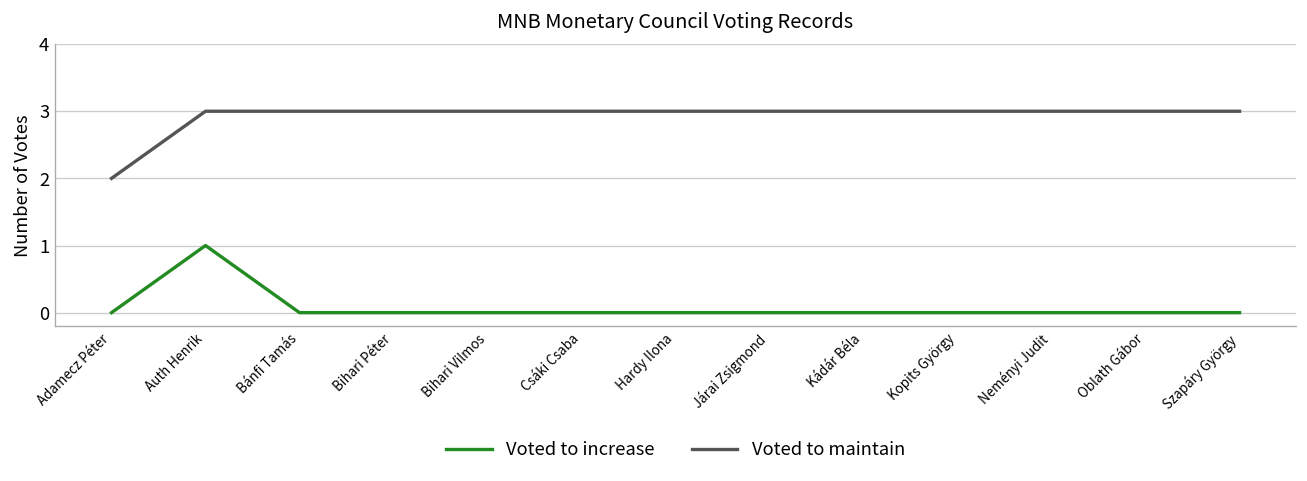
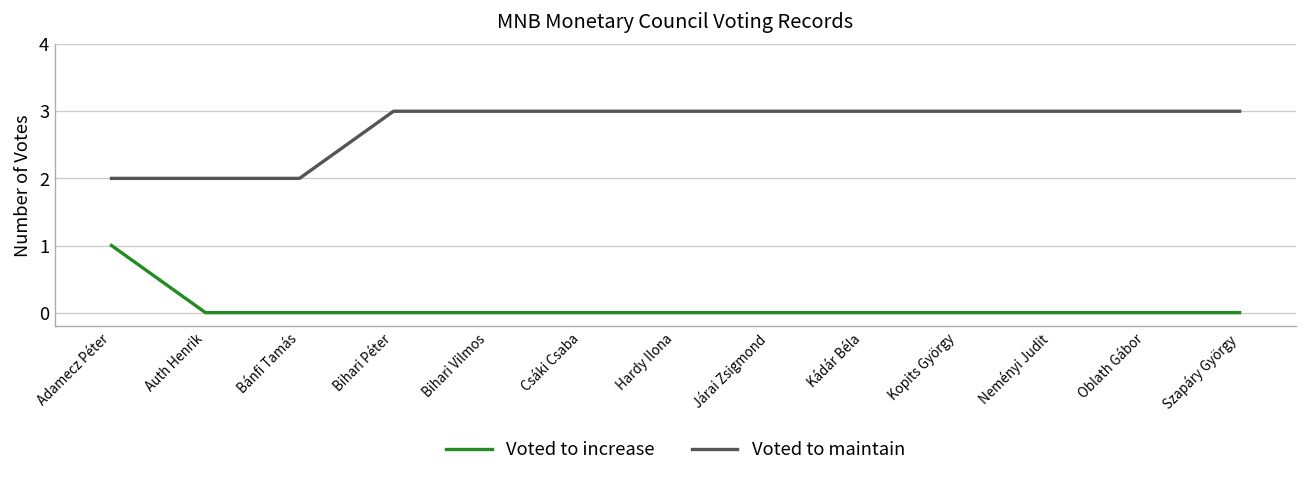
Voted to increase, Adamecz Péter: 0 -> 1
Voted to increase, Auth Henrik: 1 -> 0
Voted to maintain, Auth Henrik: 3 -> 2
Voted to maintain, Bánfi Tamás: 3 -> 2
